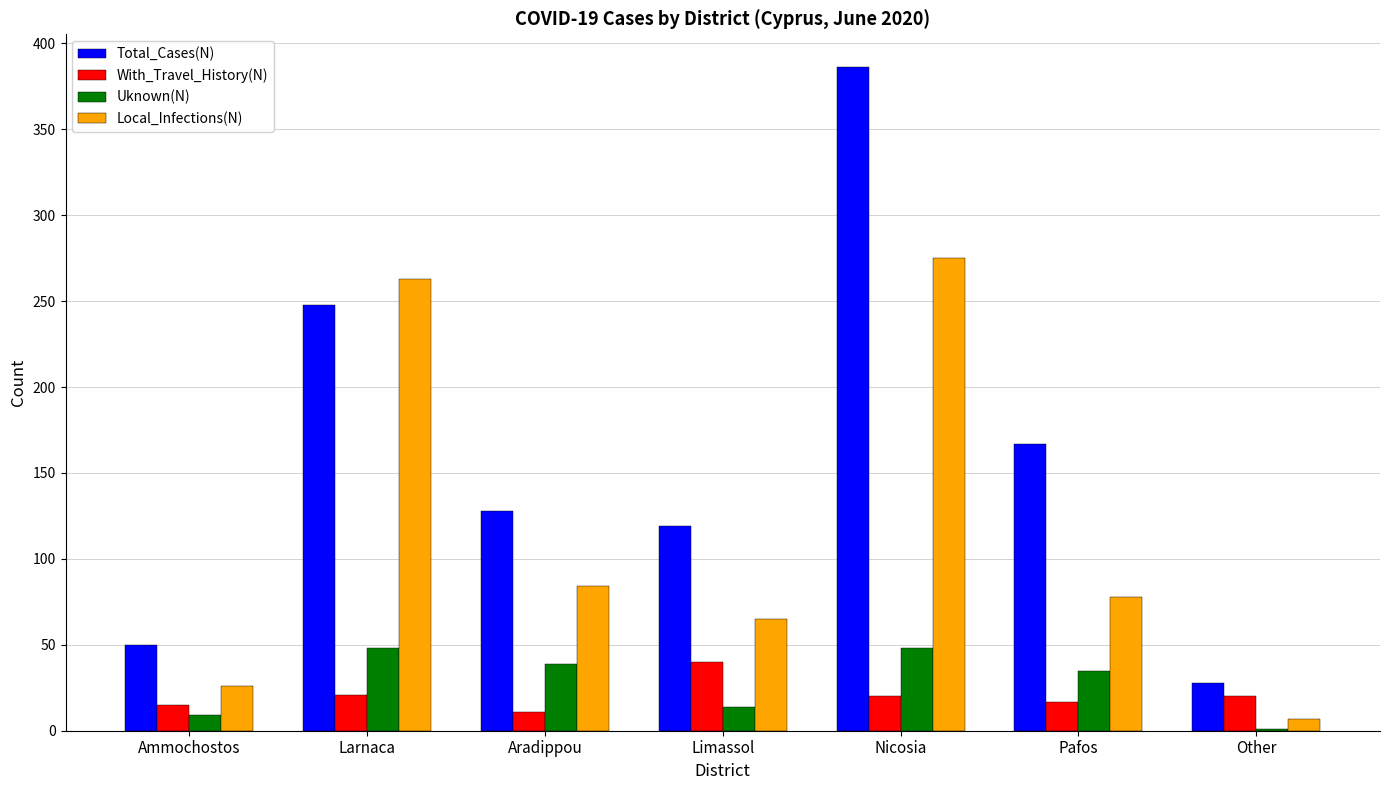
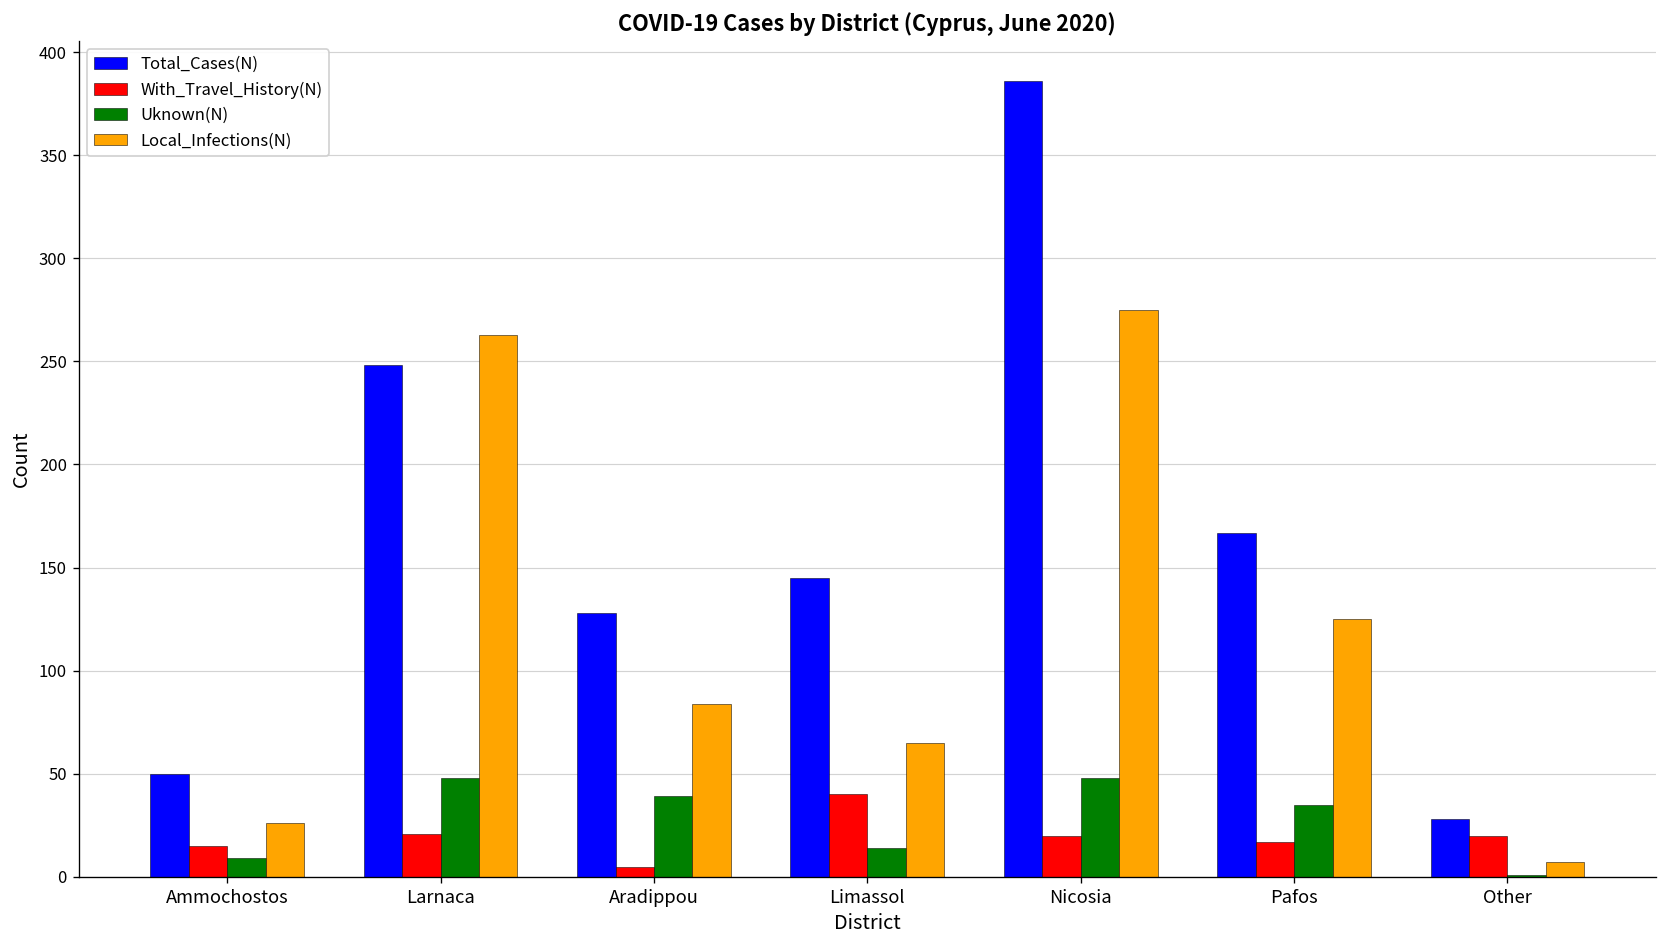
With_Travel_History(N), Aradippou: 11 -> 5
Total_Cases(N), Limassol: 119 -> 145
Local_Infections(N), Pafos: 78 -> 125
